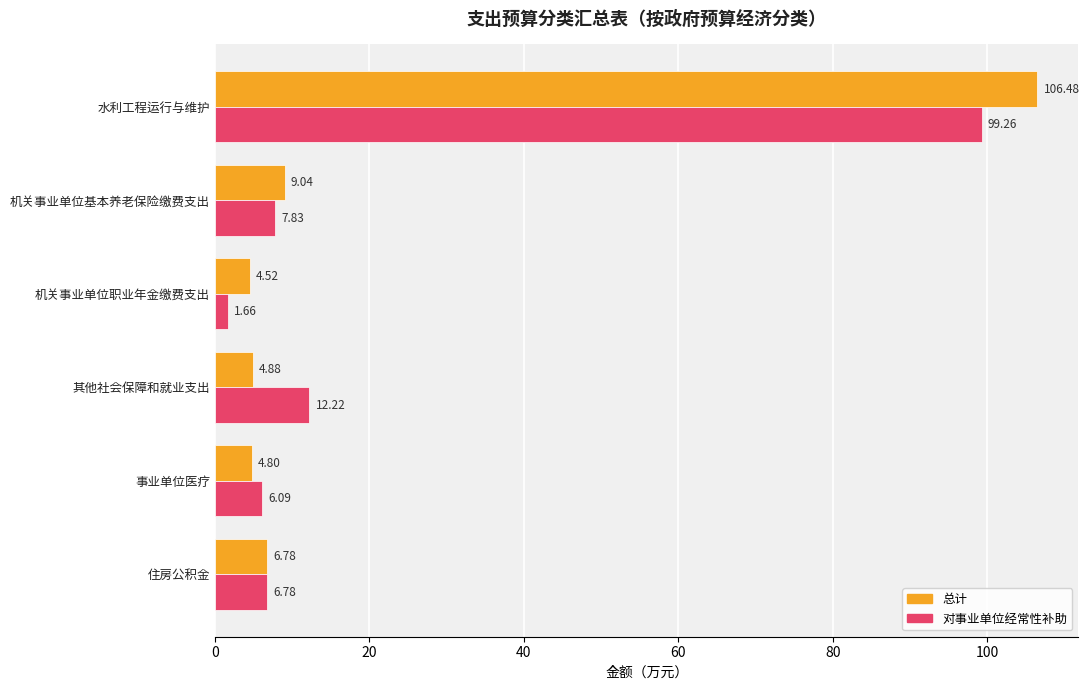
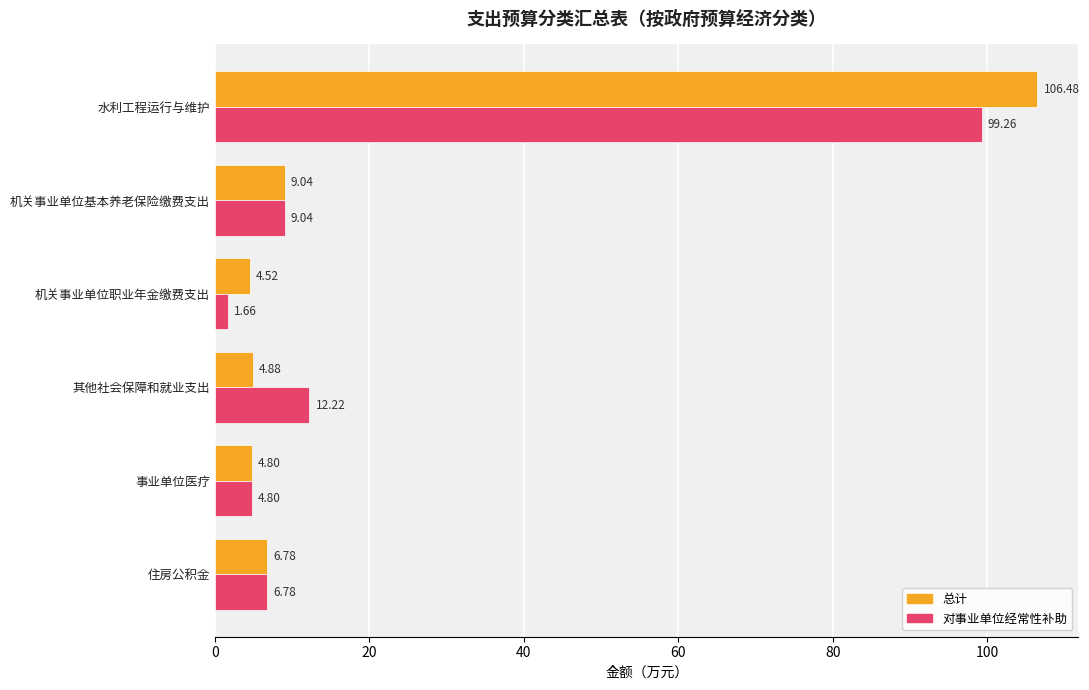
对事业单位经常性补助, 机关事业单位基本养老保险缴费支出: 7.83 -> 9.04
对事业单位经常性补助, 事业单位医疗: 6.09 -> 4.80
